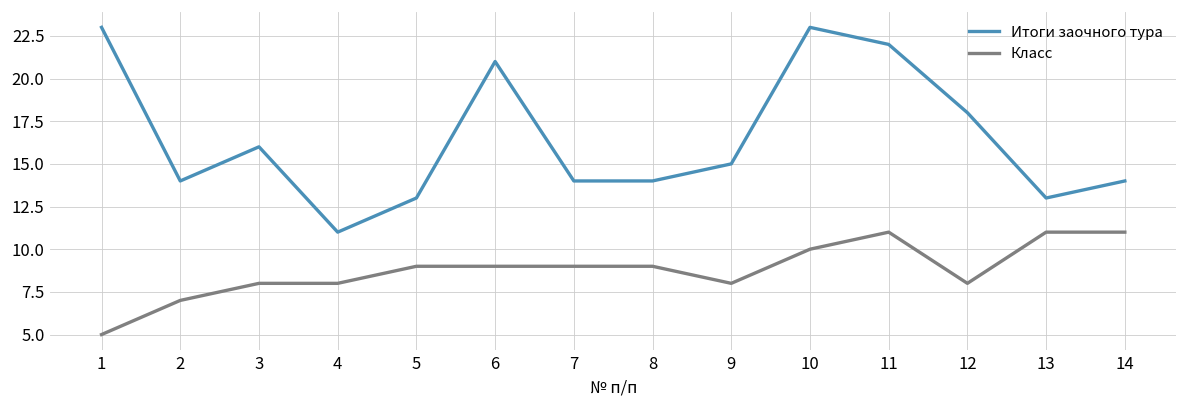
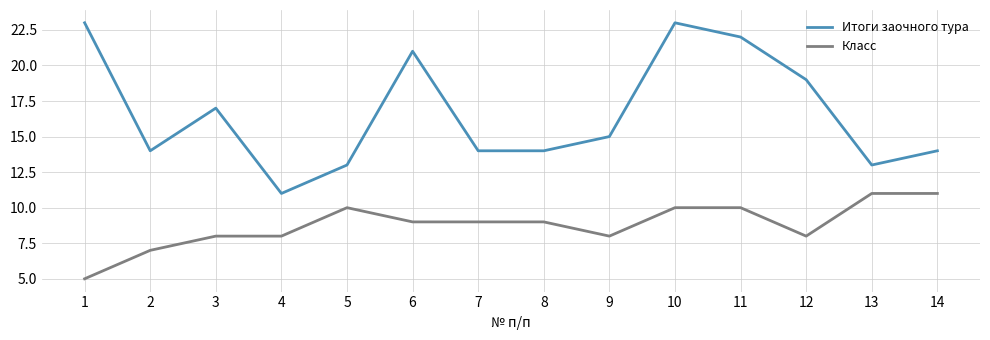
Итоги заочного тура, 3: 16 -> 17
Класс, 5: 9 -> 10
Класс, 11: 11 -> 10
Итоги заочного тура, 12: 18 -> 19
